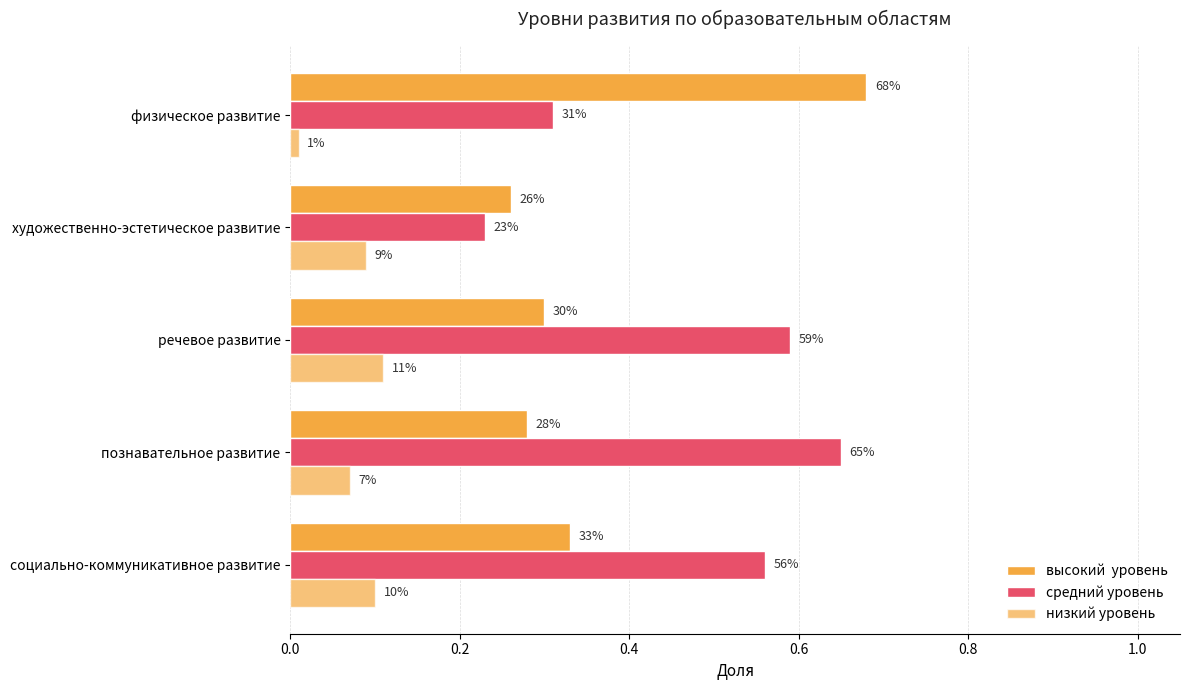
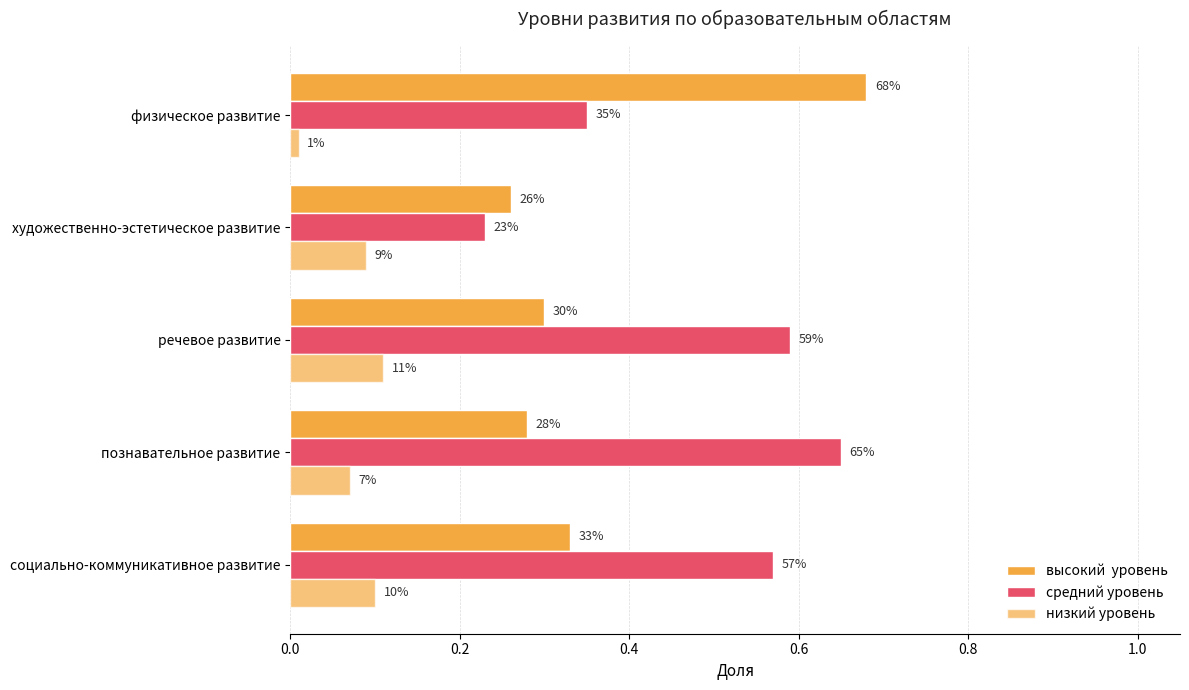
средний уровень, физическое развитие: 31% -> 35%
средний уровень, социально-коммуникативное развитие: 56% -> 57%
